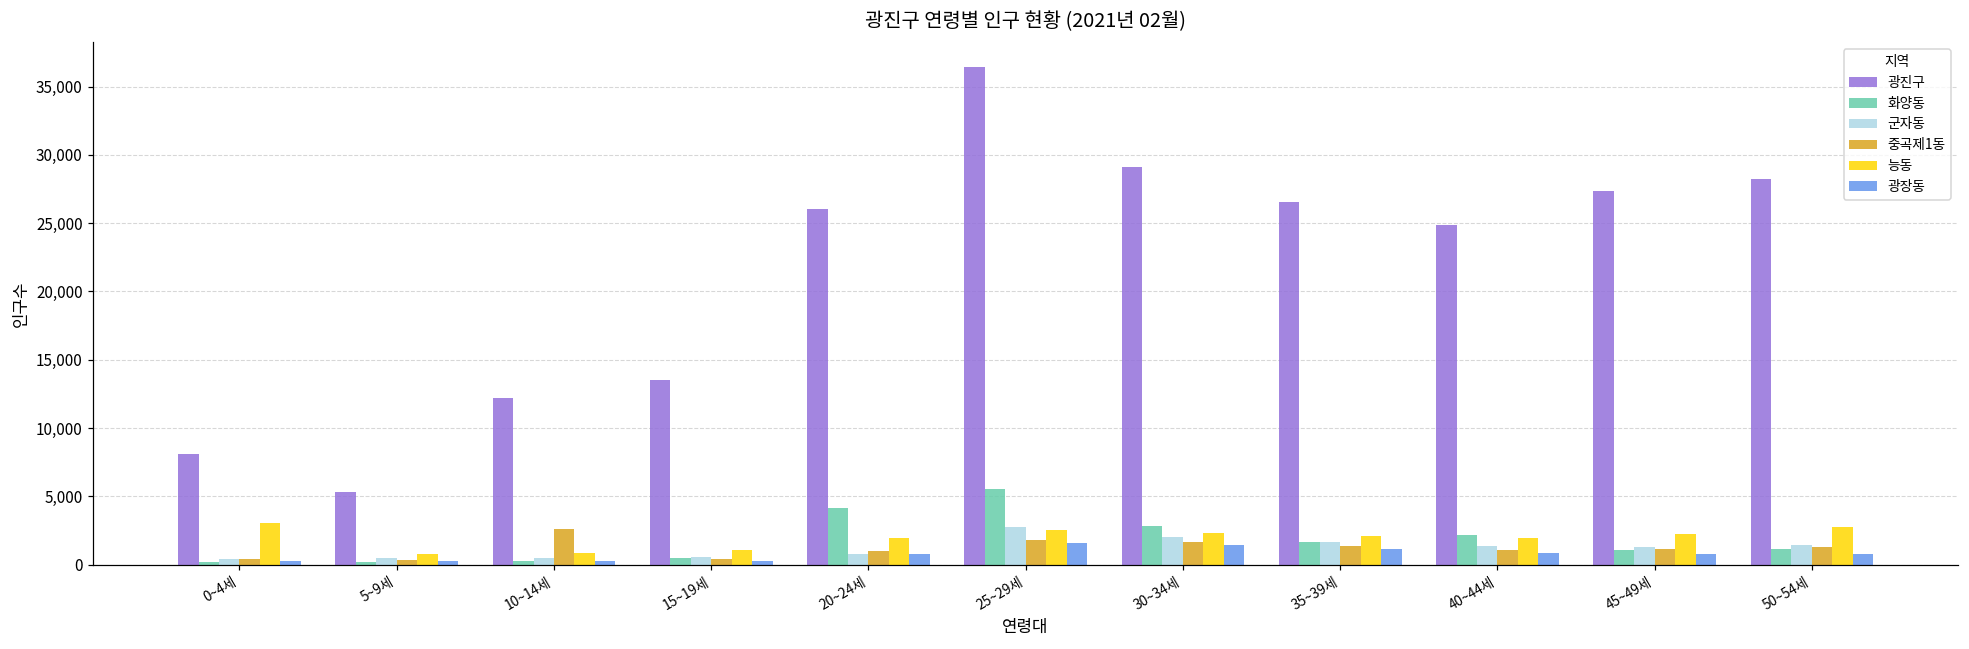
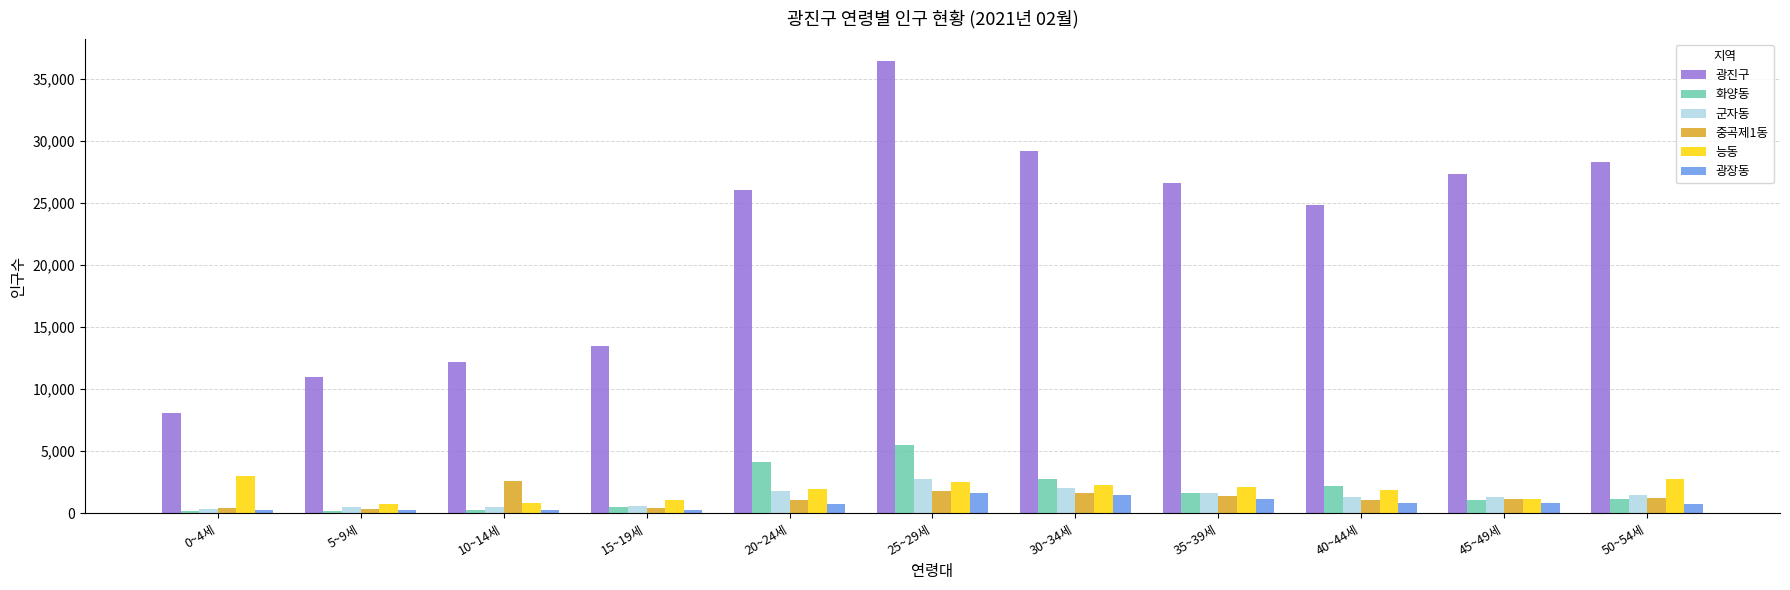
광진구, 5~9세: 5,300 -> 11,000
군자동, 20~24세: 800 -> 1,800
능동, 45~49세: 2,200 -> 1,100
